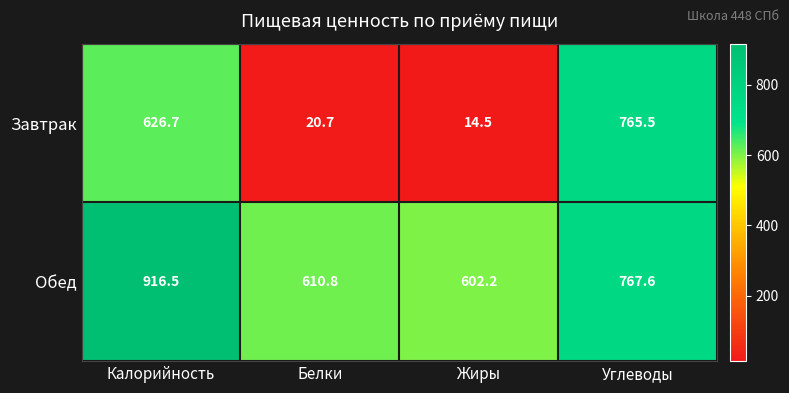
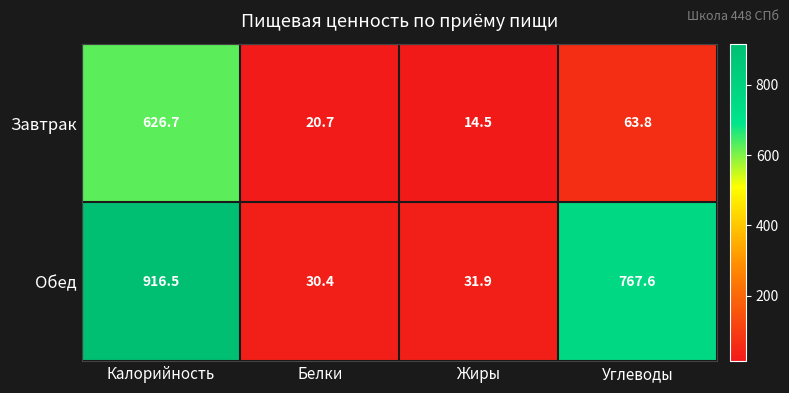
Завтрак, Углеводы: 765.5 -> 63.8
Обед, Белки: 610.8 -> 30.4
Обед, Жиры: 602.2 -> 31.9
